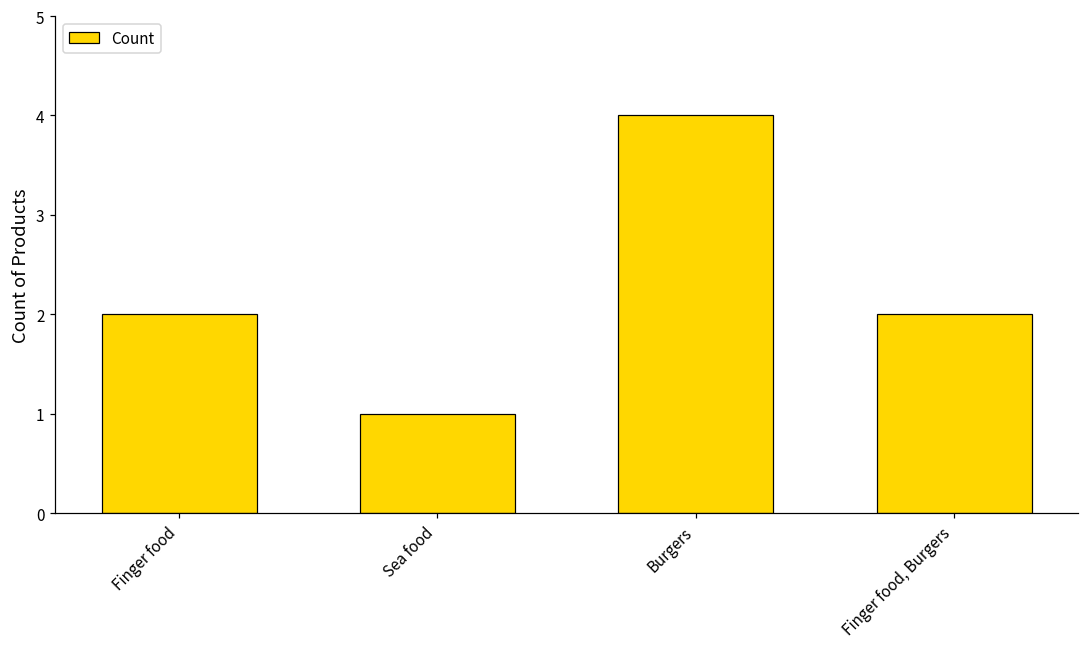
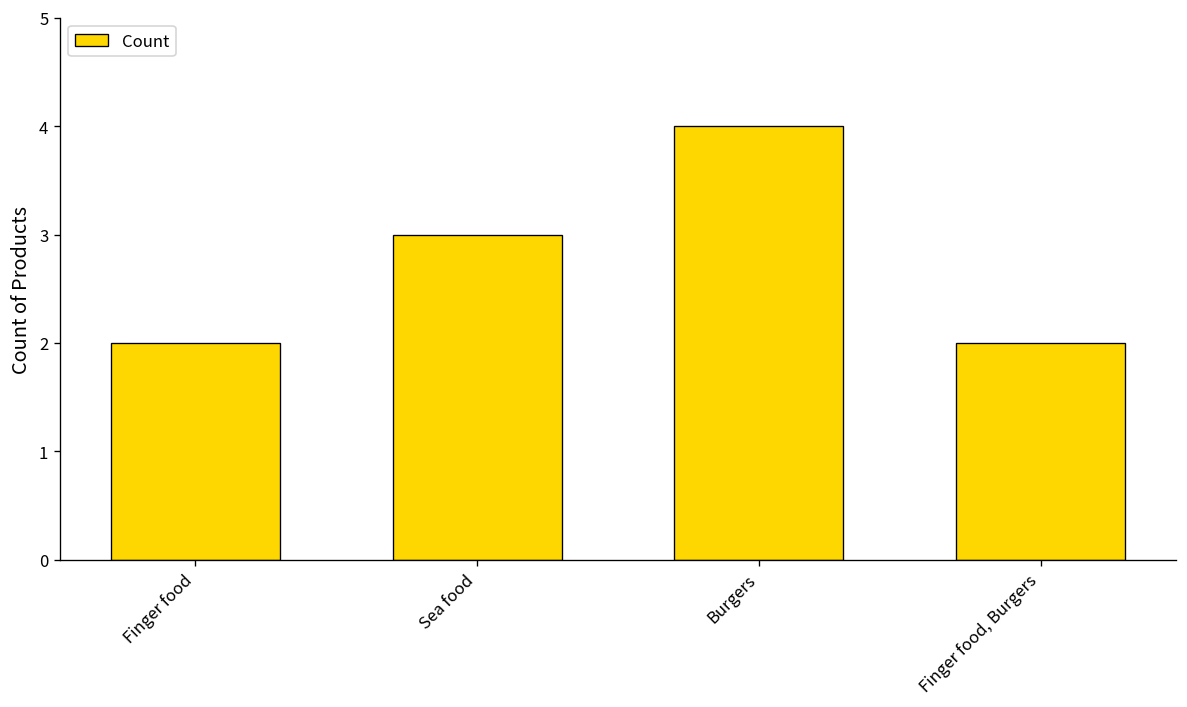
Sea food: 1 -> 3
